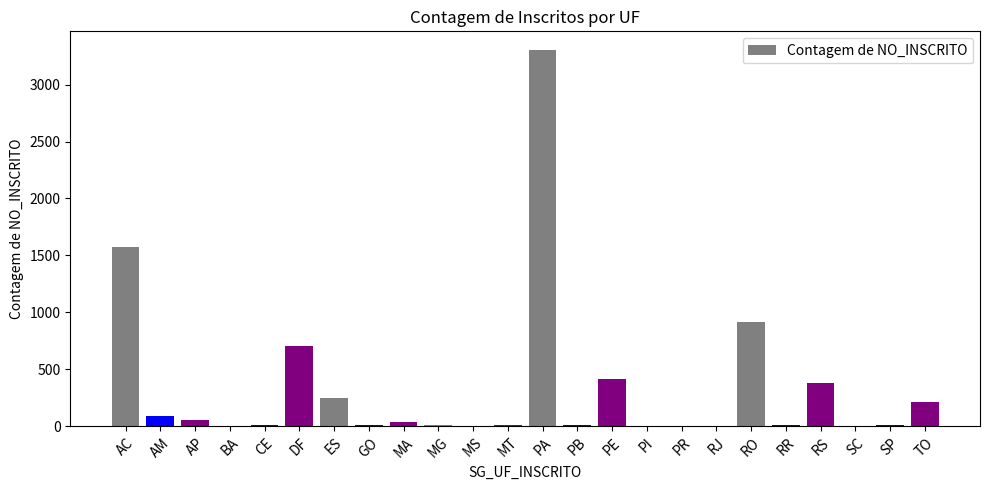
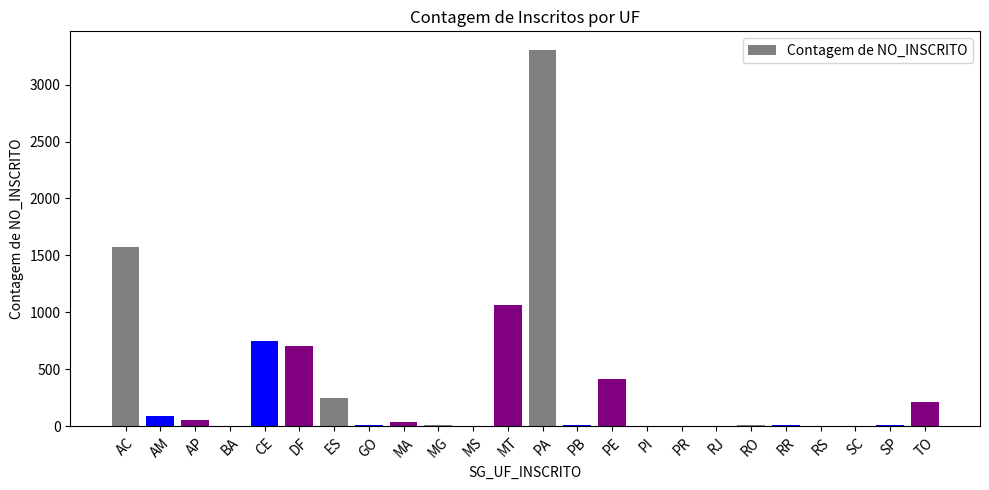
CE: 10 -> 750
MT: 10 -> 1070
RO: 910 -> 10
RS: 380 -> 0
